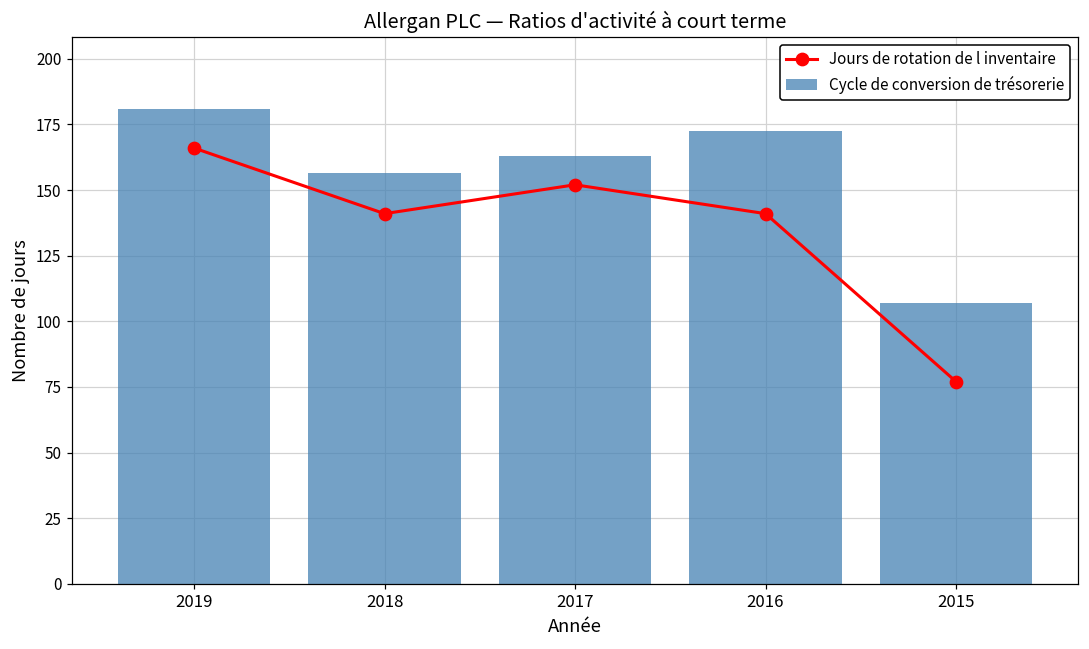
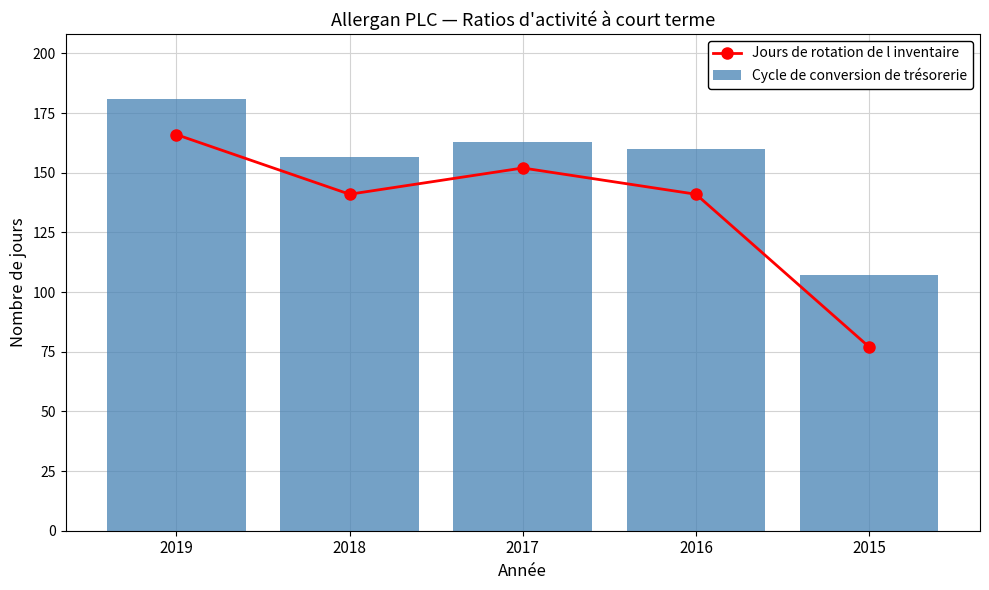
Cycle de conversion de trésorerie, 2016: 172 -> 160
